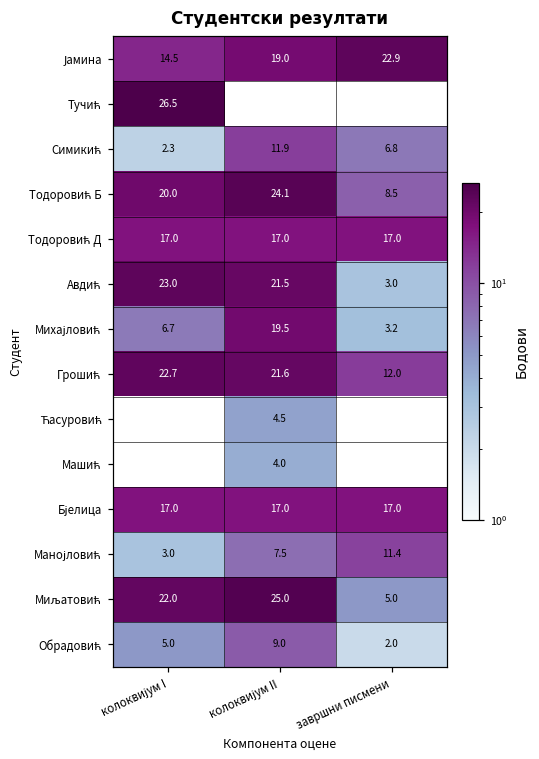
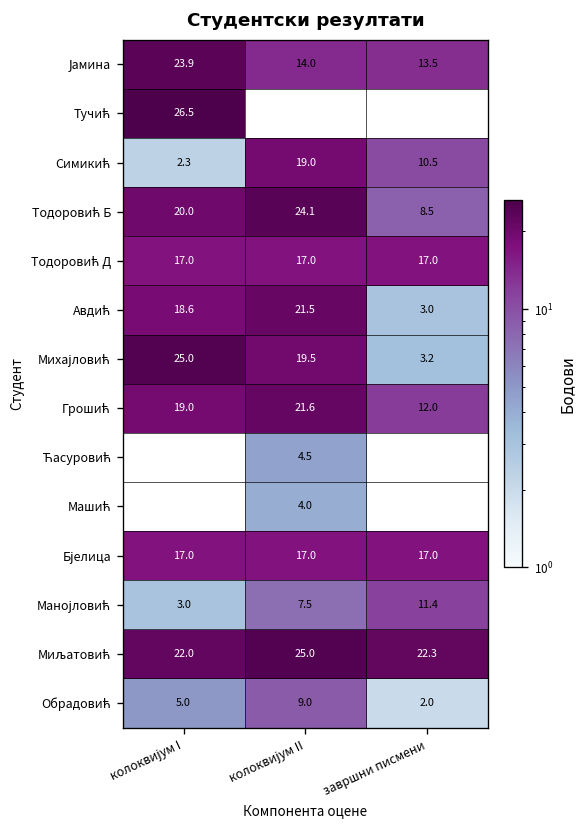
Јамина, колоквијум I: 14.5 -> 23.9
Јамина, колоквијум II: 19.0 -> 14.0
Јамина, завршни писмени: 22.9 -> 13.5
Симикић, колоквијум II: 11.9 -> 19.0
Симикић, завршни писмени: 6.8 -> 10.5
Авдић, колоквијум I: 23.0 -> 18.6
Михајловић, колоквијум I: 6.7 -> 25.0
Грошић, колоквијум I: 22.7 -> 19.0
Миљатовић, завршни писмени: 5.0 -> 22.3
